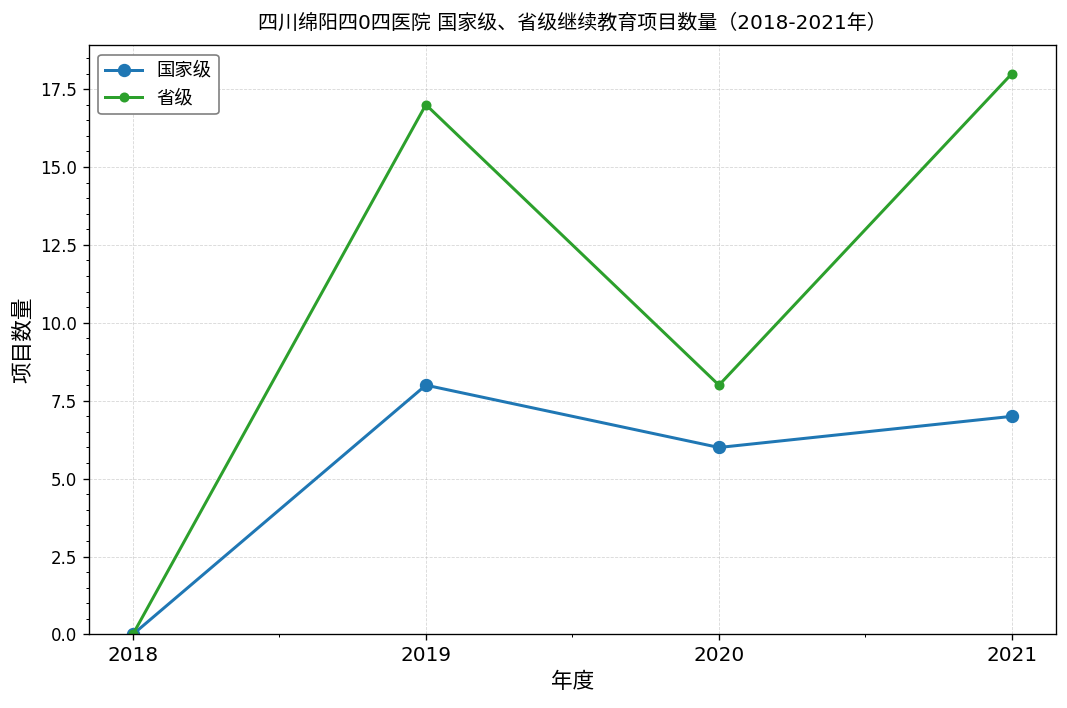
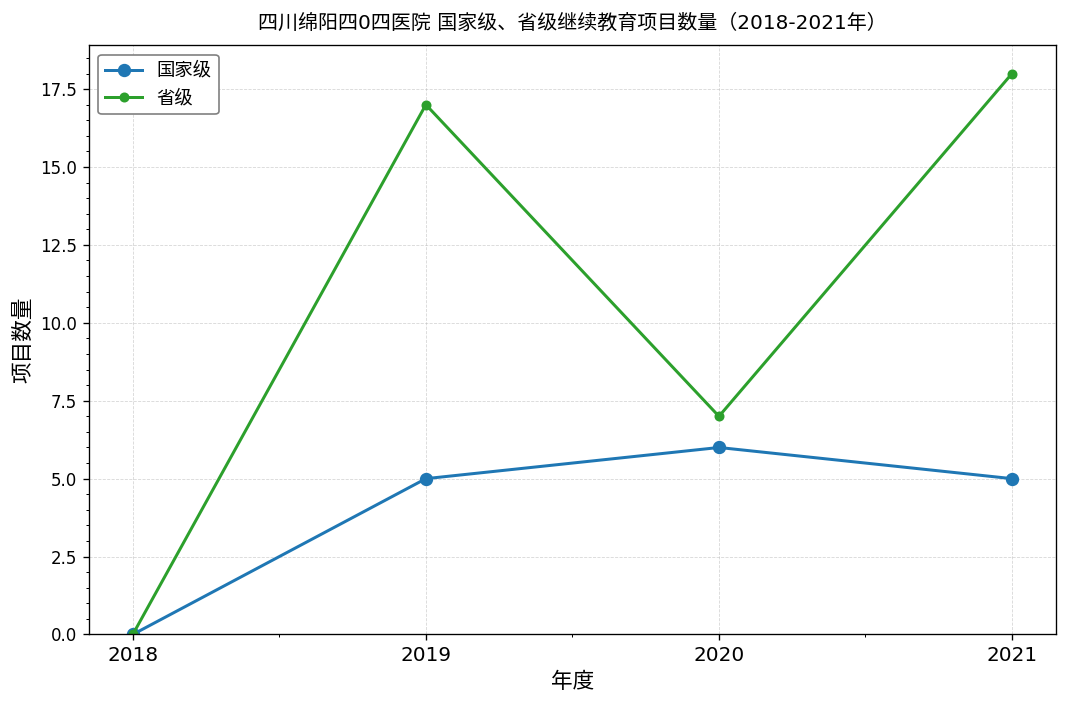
国家级, 2019: 8 -> 5
省级, 2020: 8 -> 7
国家级, 2021: 7 -> 5
